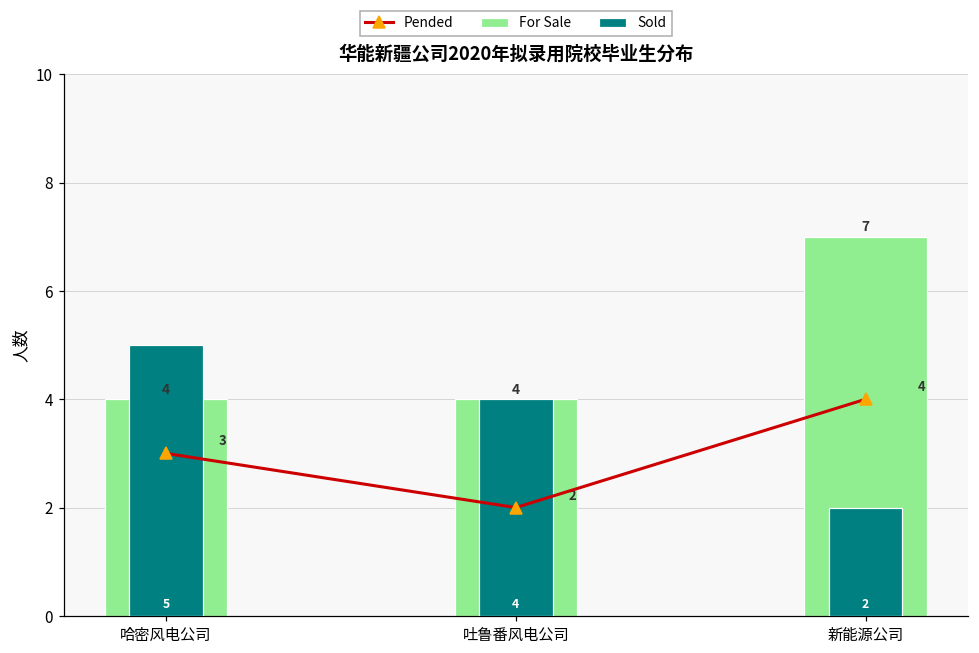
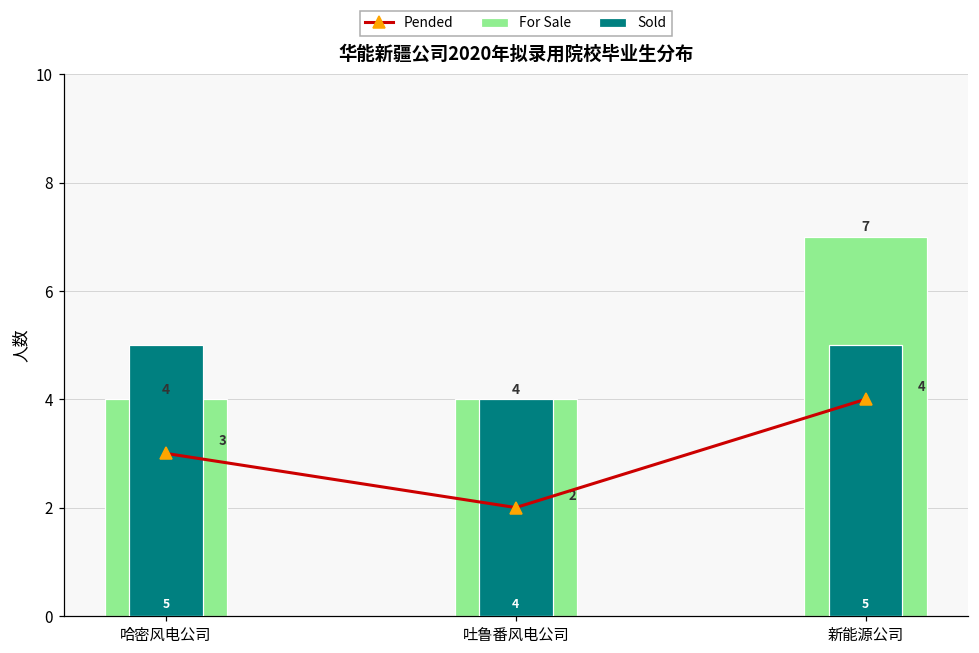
Sold, 新能源公司: 2 -> 5
